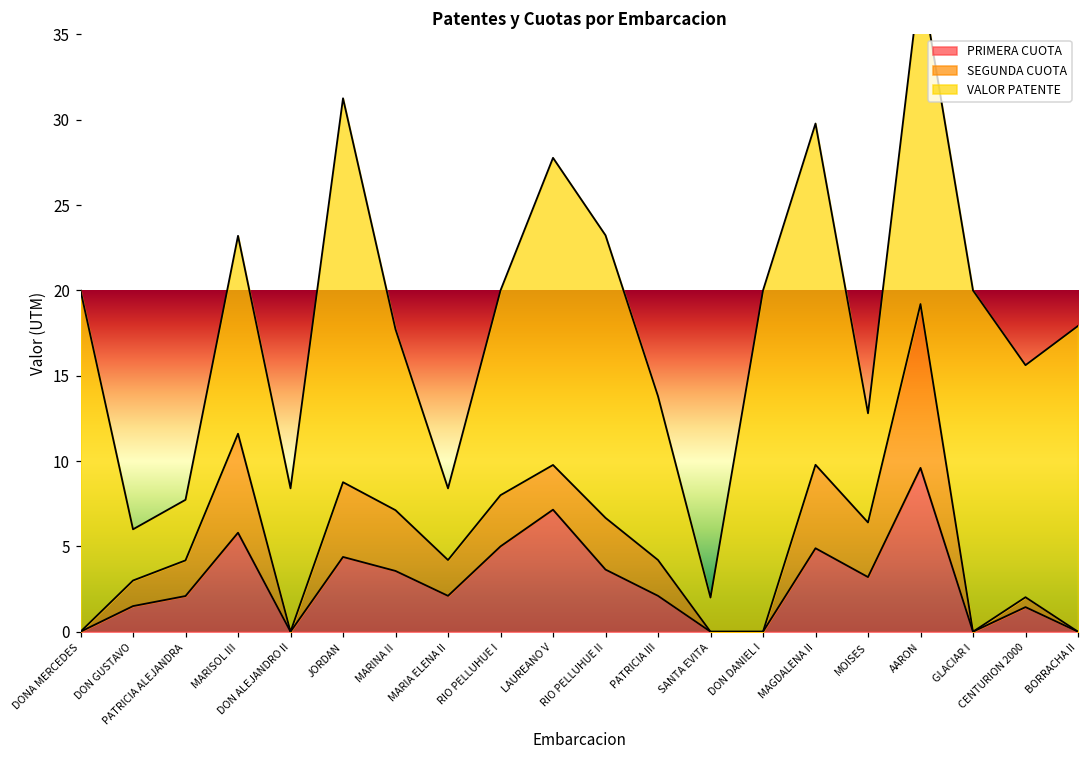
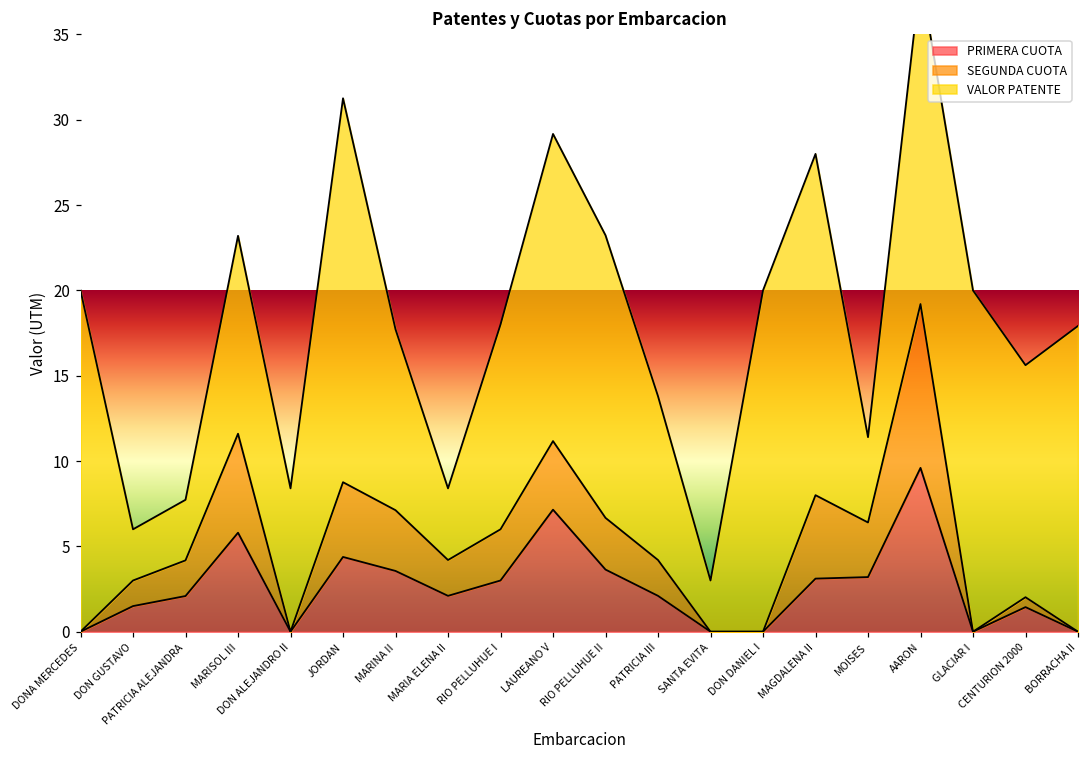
PRIMERA CUOTA, RIO PELLUHUE I: 5 -> 3
SEGUNDA CUOTA, LAUREANO V: 2.6 -> 4.0
VALOR PATENTE, SANTA EVITA: 2 -> 3
PRIMERA CUOTA, MAGDALENA II: 4.9 -> 3.1
VALOR PATENTE, MOISES: 6.4 -> 5.0
